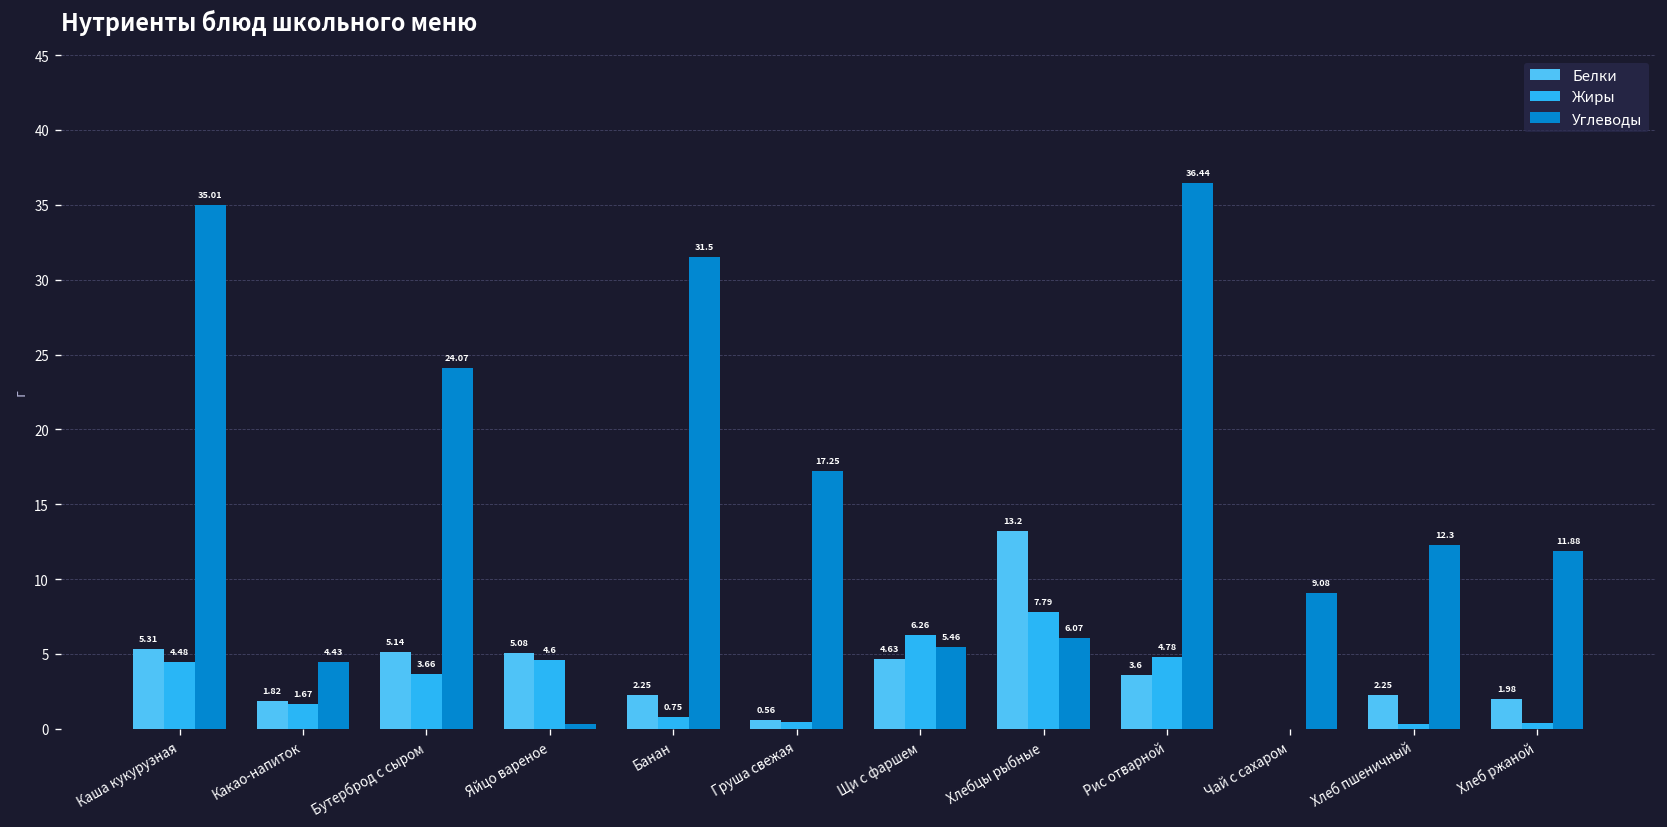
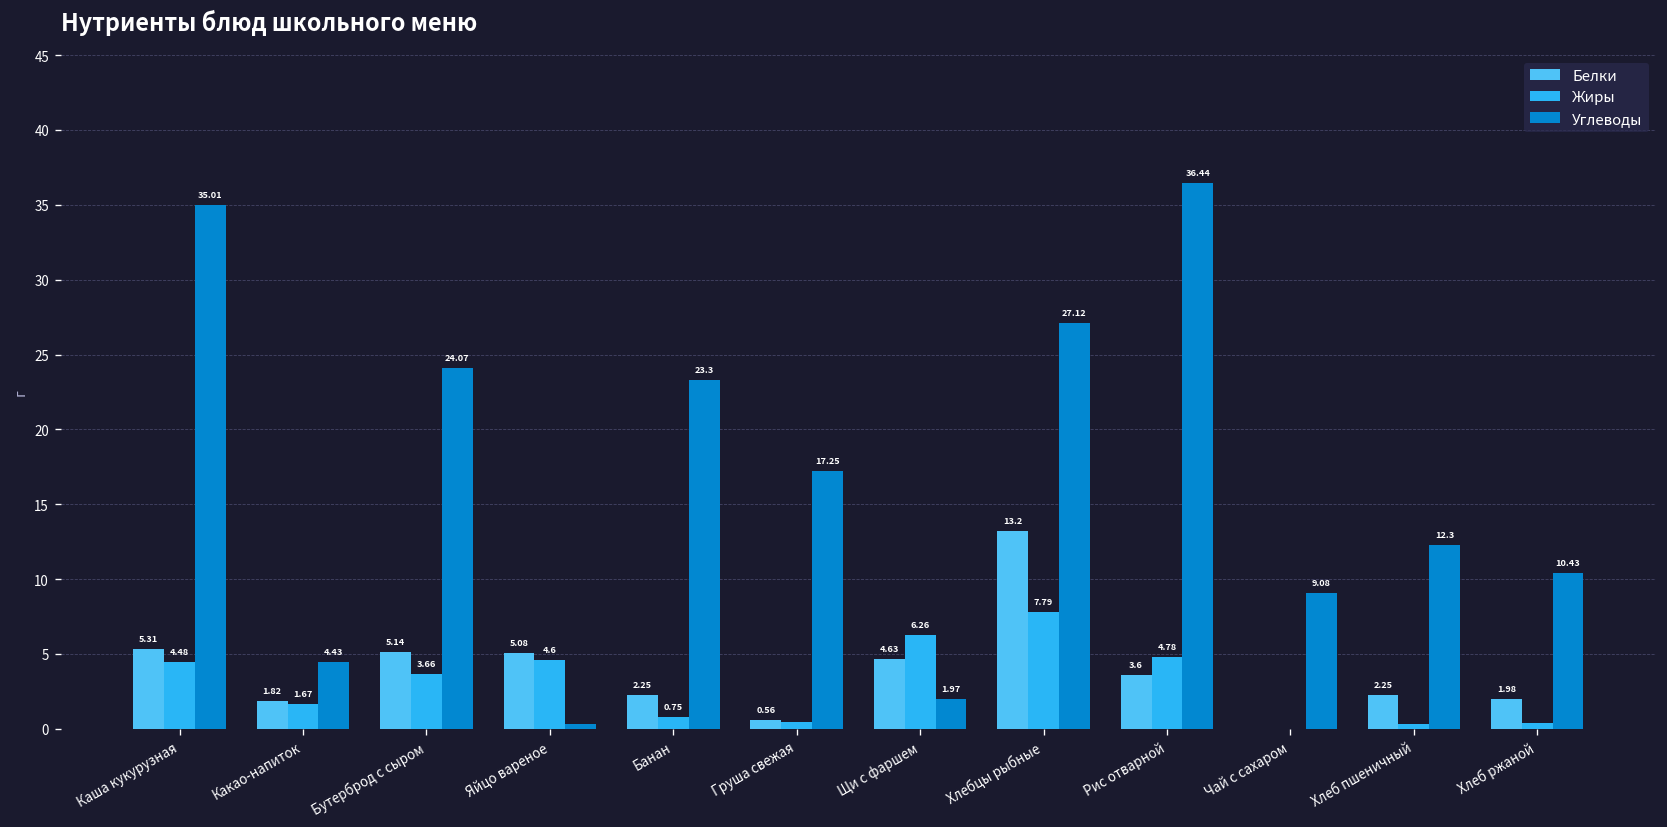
Углеводы, Банан: 31.5 -> 23.3
Углеводы, Щи с фаршем: 5.46 -> 1.97
Углеводы, Хлебцы рыбные: 6.07 -> 27.12
Углеводы, Хлеб ржаной: 11.88 -> 10.43
